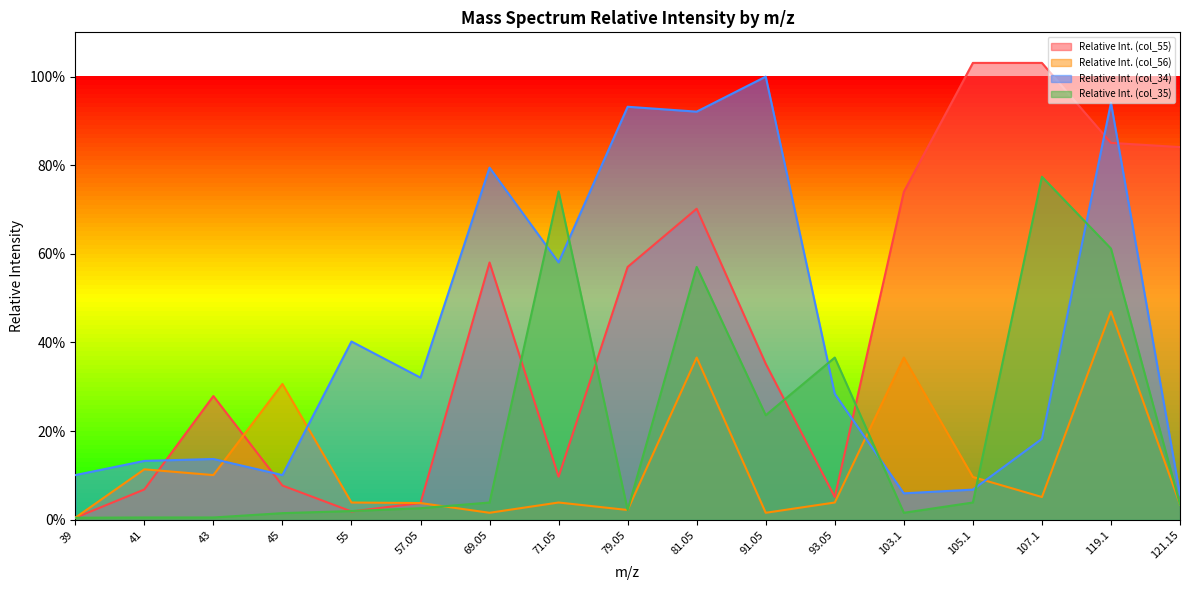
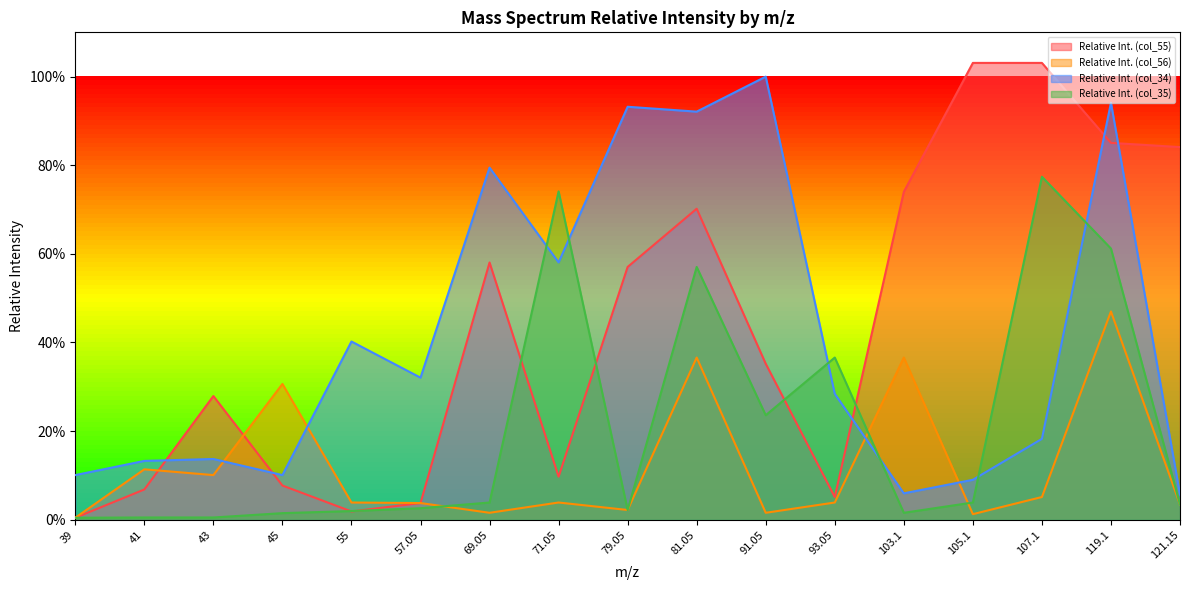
Relative Int. (col_56), 105.1: 10% -> 1%
Relative Int. (col_34), 105.1: 7% -> 9%
